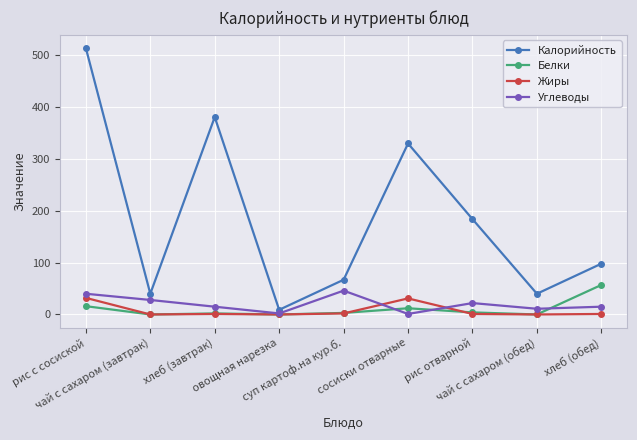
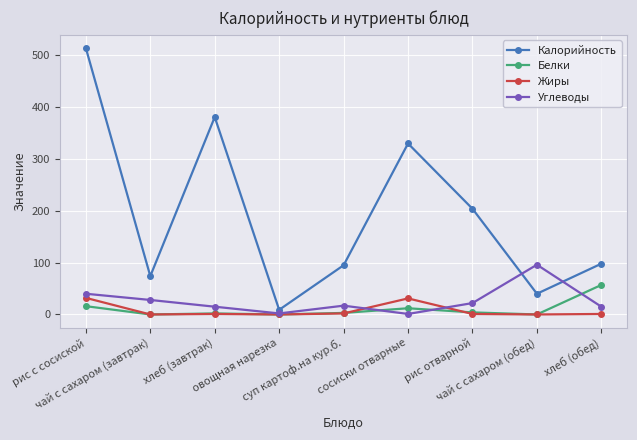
Калорийность, чай с сахаром (завтрак): 40 -> 70
Калорийность, суп картоф.на кур.б.: 70 -> 100
Углеводы, суп картоф.на кур.б.: 50 -> 20
Калорийность, рис отварной: 180 -> 200
Углеводы, чай с сахаром (обед): 10 -> 100
